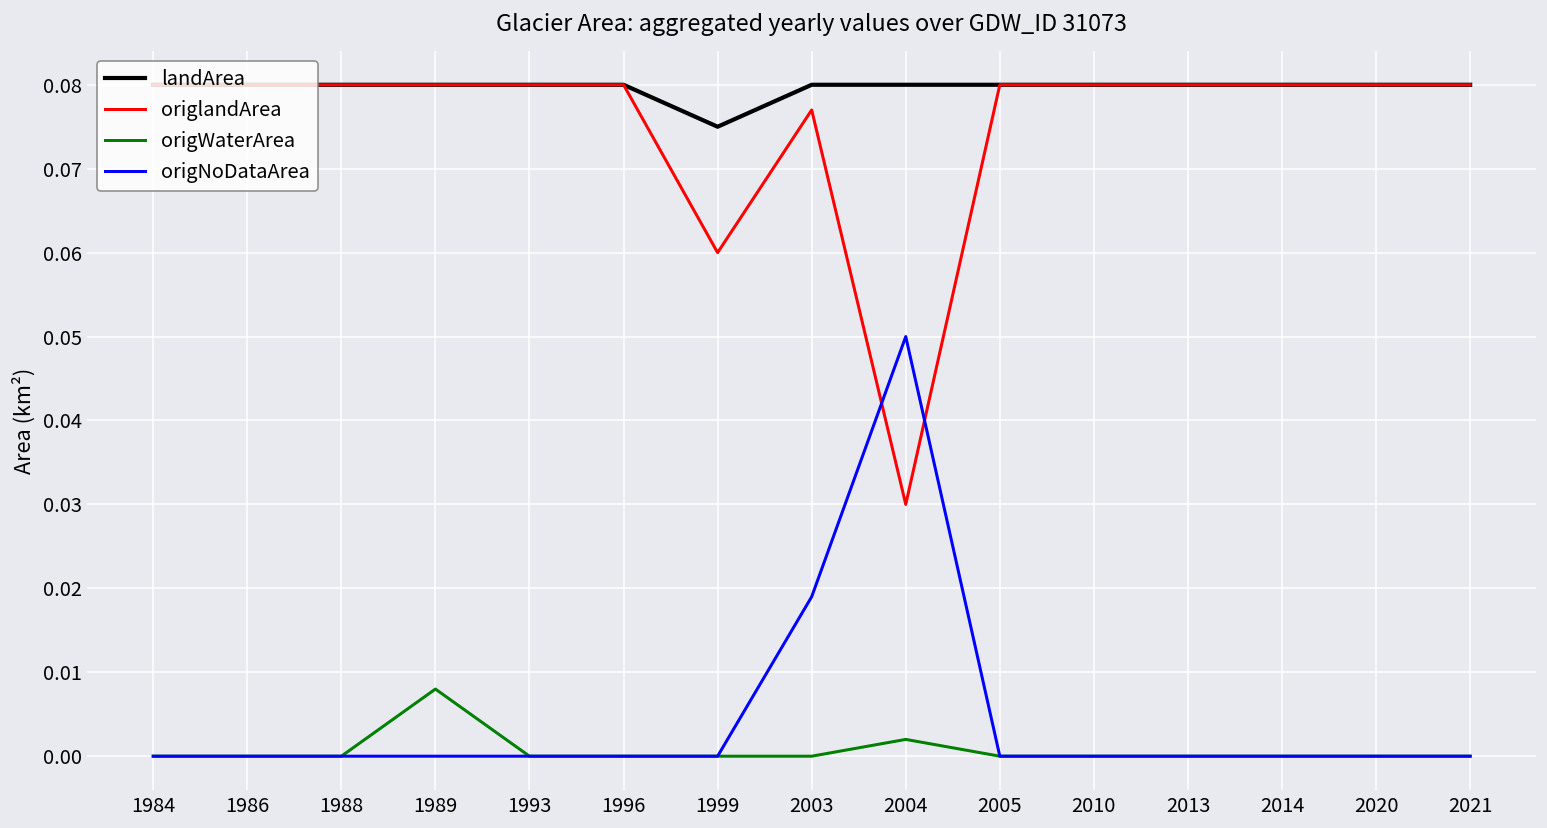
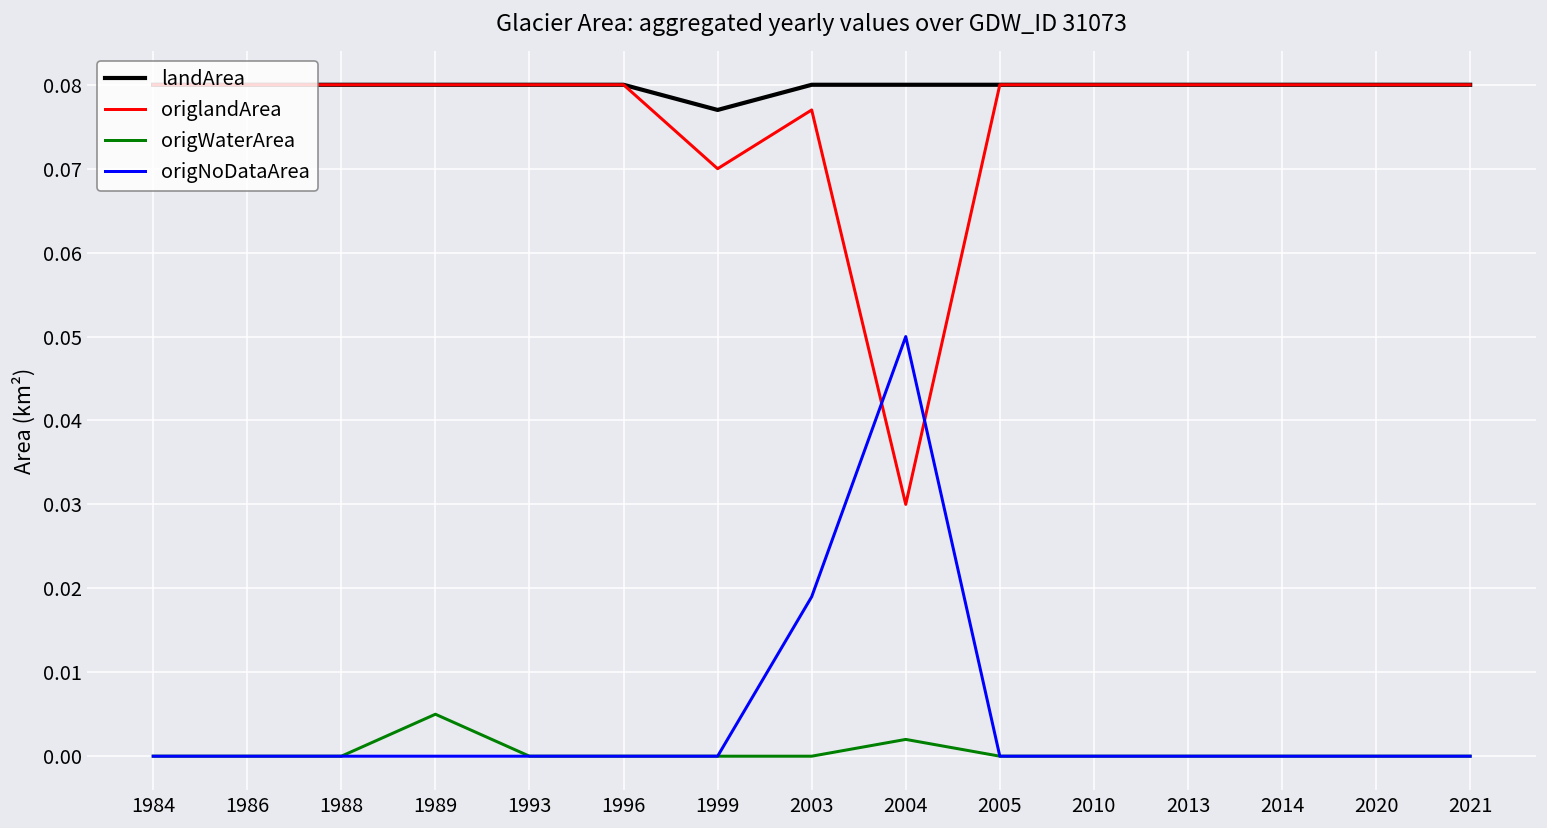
origWaterArea, 1989: 0.008 -> 0.005
landArea, 1999: 0.075 -> 0.077
origlandArea, 1999: 0.06 -> 0.07
